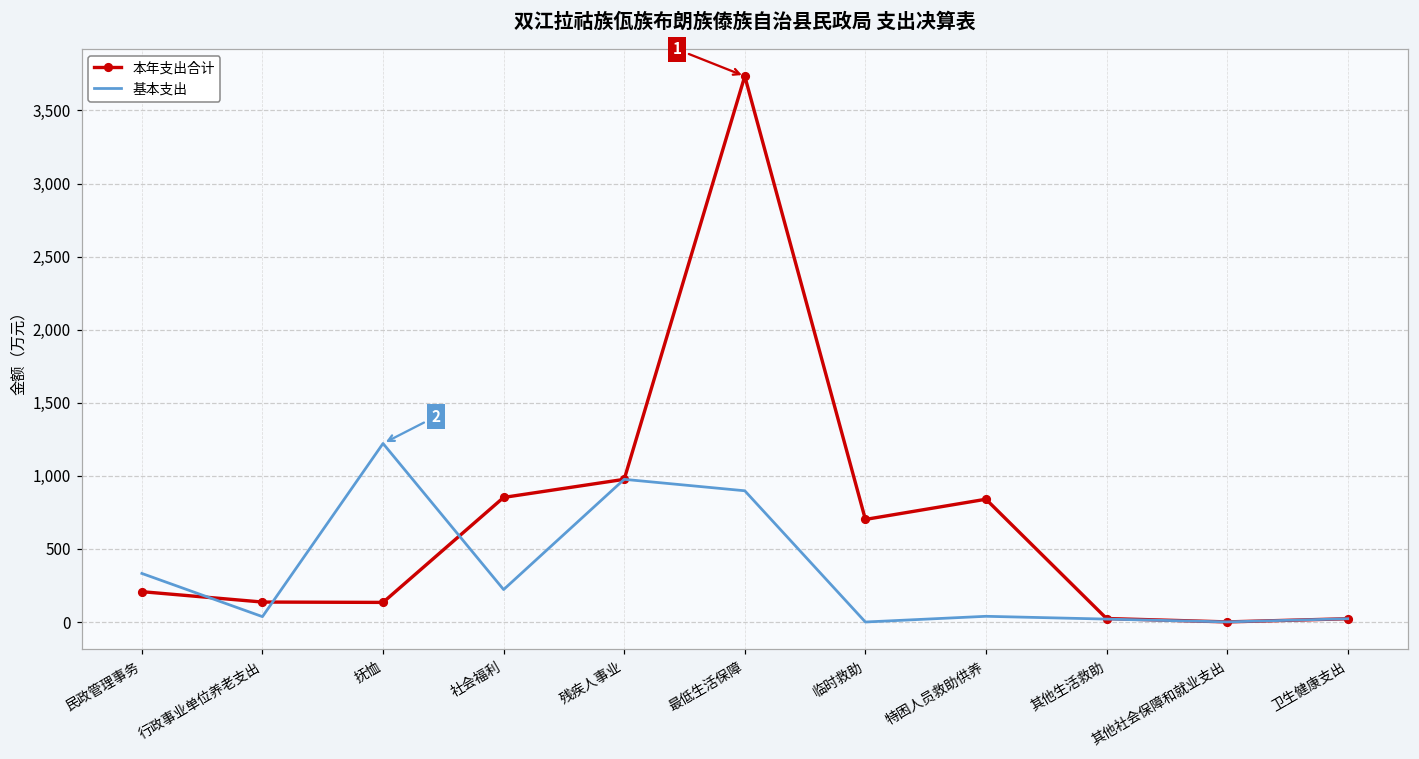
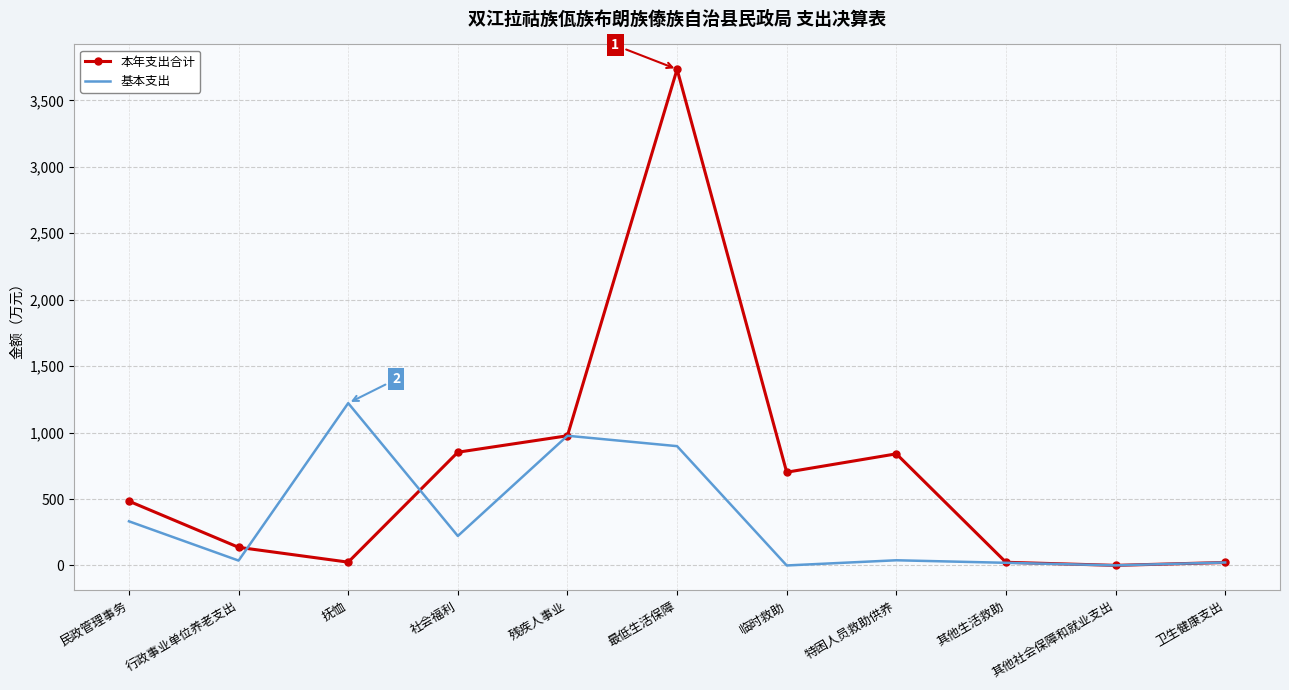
本年支出合计, 民政管理事务: 210 -> 480
本年支出合计, 抚恤: 130 -> 20
